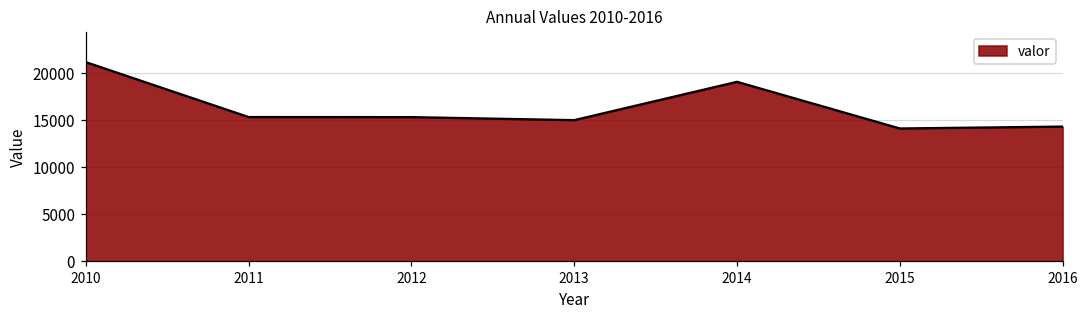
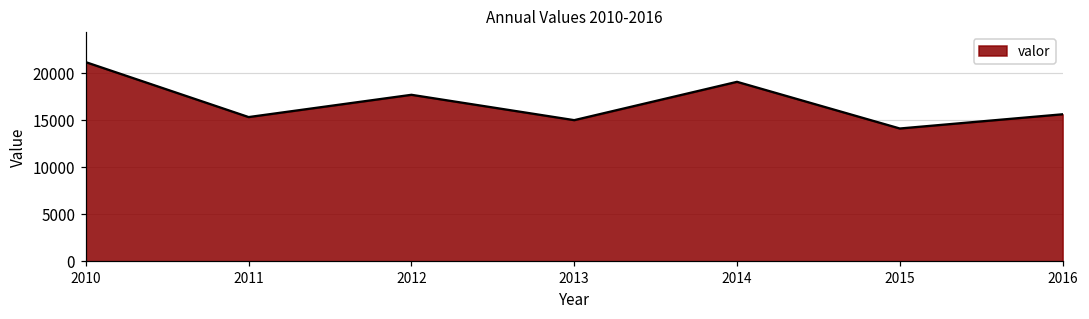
2012: 15000 -> 18000
2016: 14000 -> 16000
